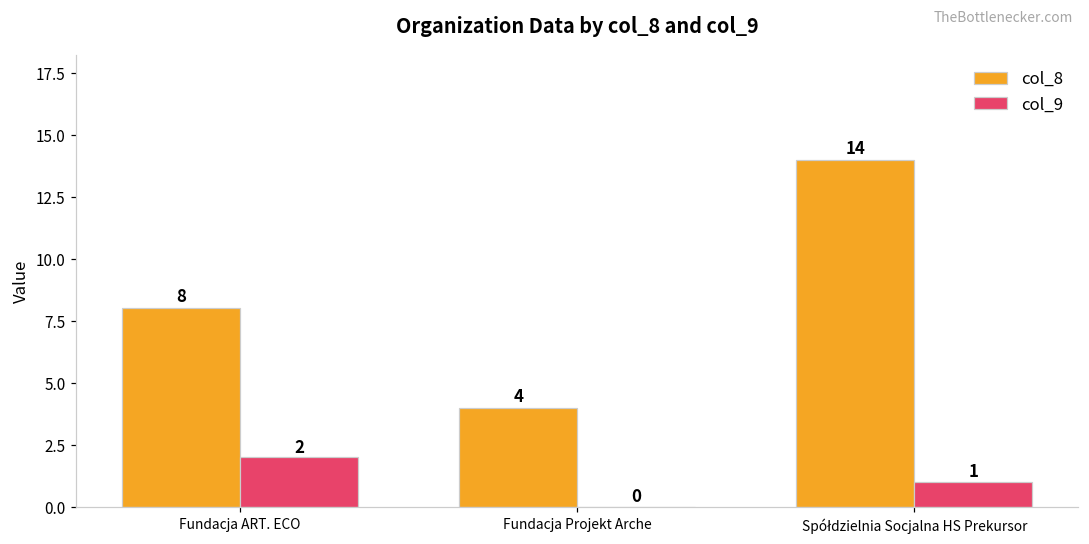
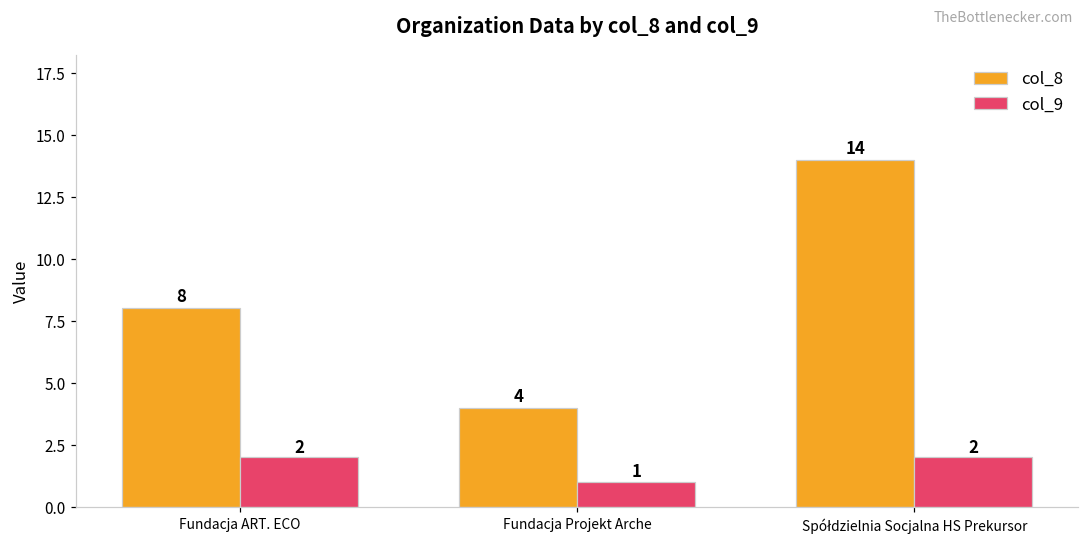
col_9, Fundacja Projekt Arche: 0 -> 1
col_9, Spółdzielnia Socjalna HS Prekursor: 1 -> 2
